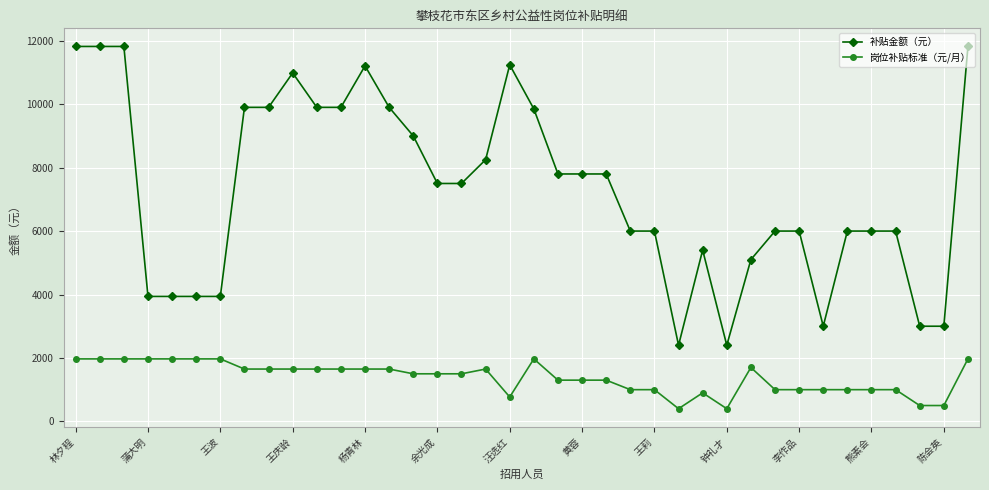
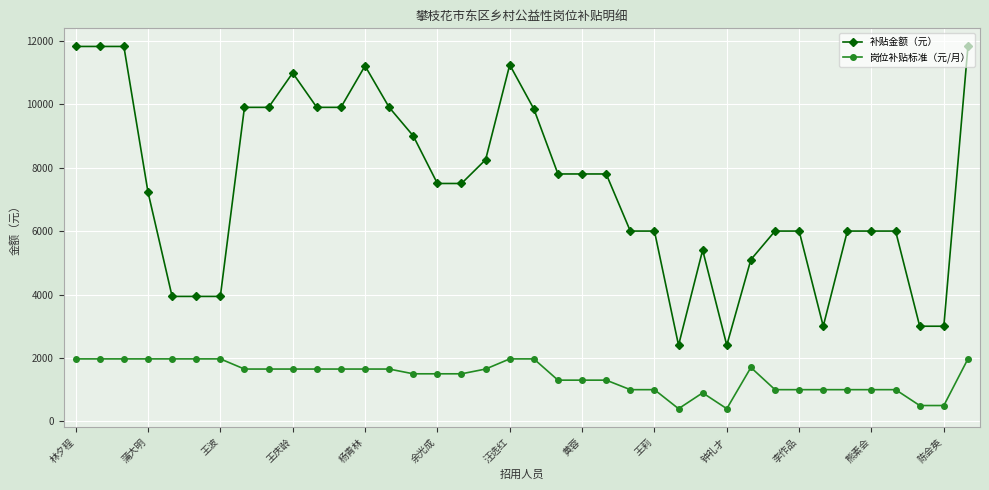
补贴金额（元）, 蒲大明: 3900 -> 7200
岗位补贴标准（元/月）, 汪选红: 800 -> 2000
